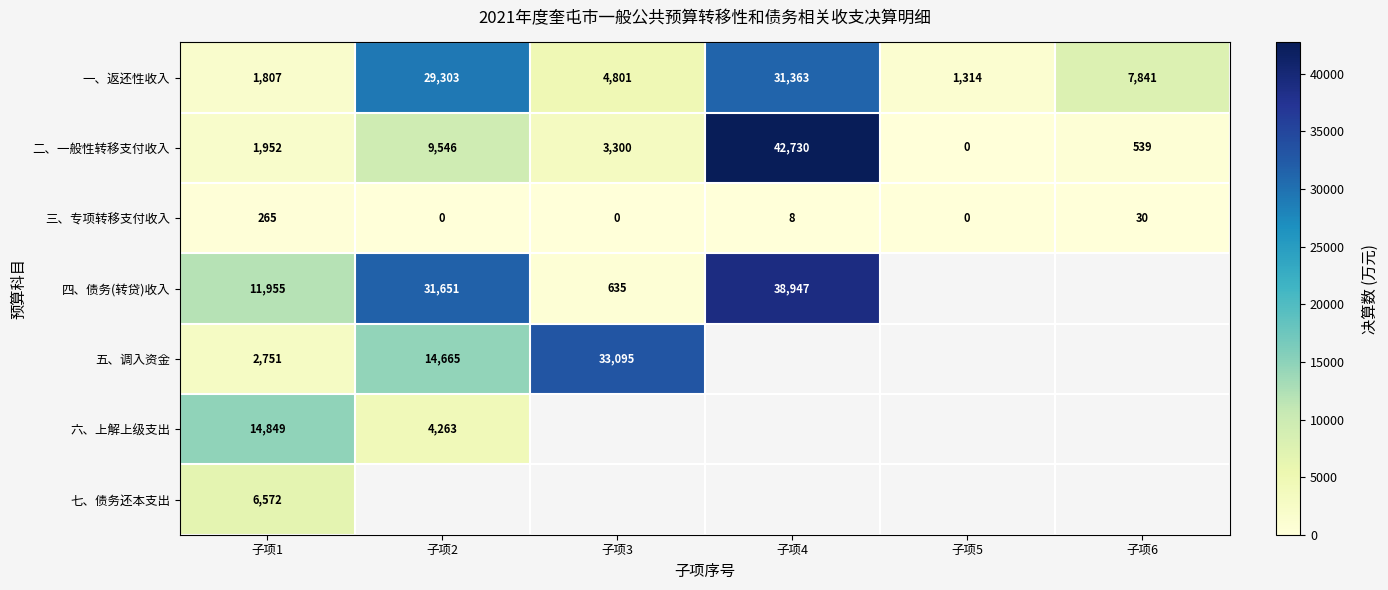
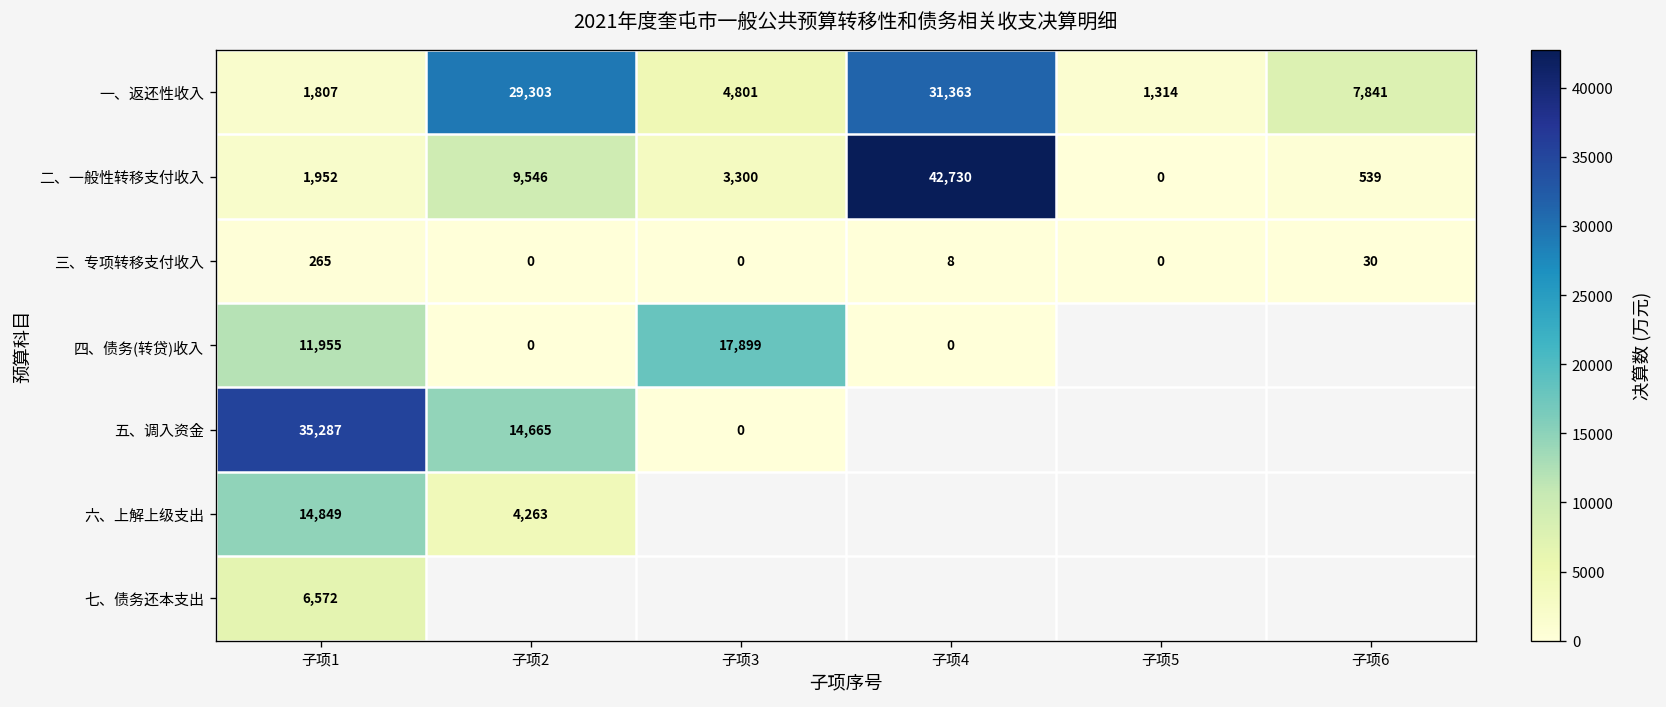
四、债务(转贷)收入, 子项2: 31,651 -> 0
四、债务(转贷)收入, 子项3: 635 -> 17,899
四、债务(转贷)收入, 子项4: 38,947 -> 0
五、调入资金, 子项1: 2,751 -> 35,287
五、调入资金, 子项3: 33,095 -> 0
